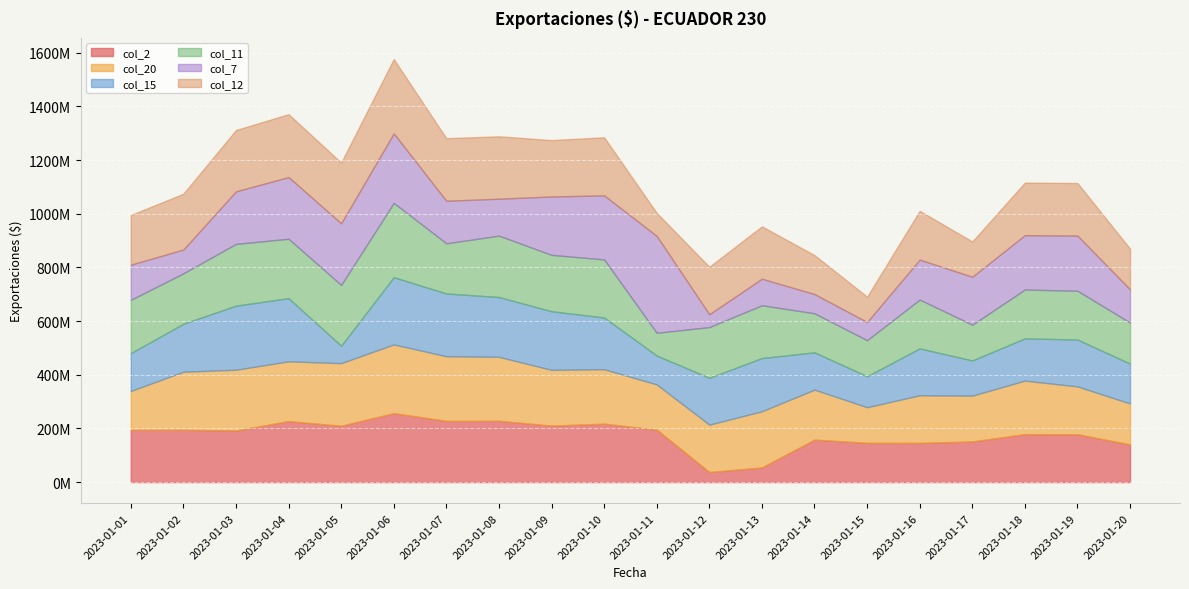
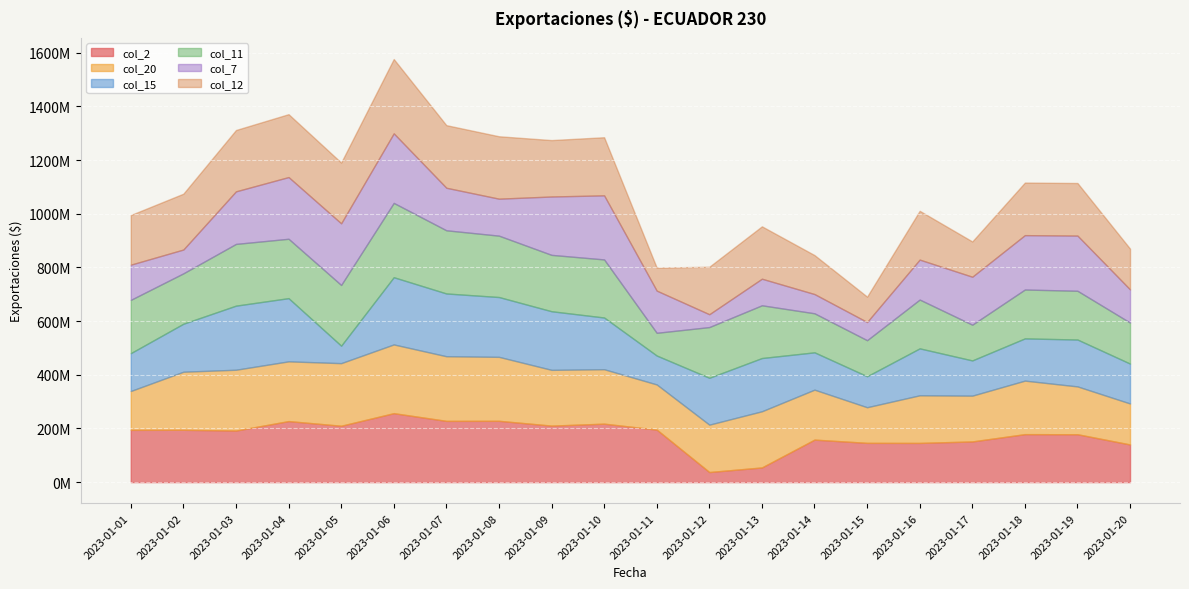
col_11, 2023-01-07: 190000000 -> 240000000
col_7, 2023-01-11: 360000000 -> 160000000
